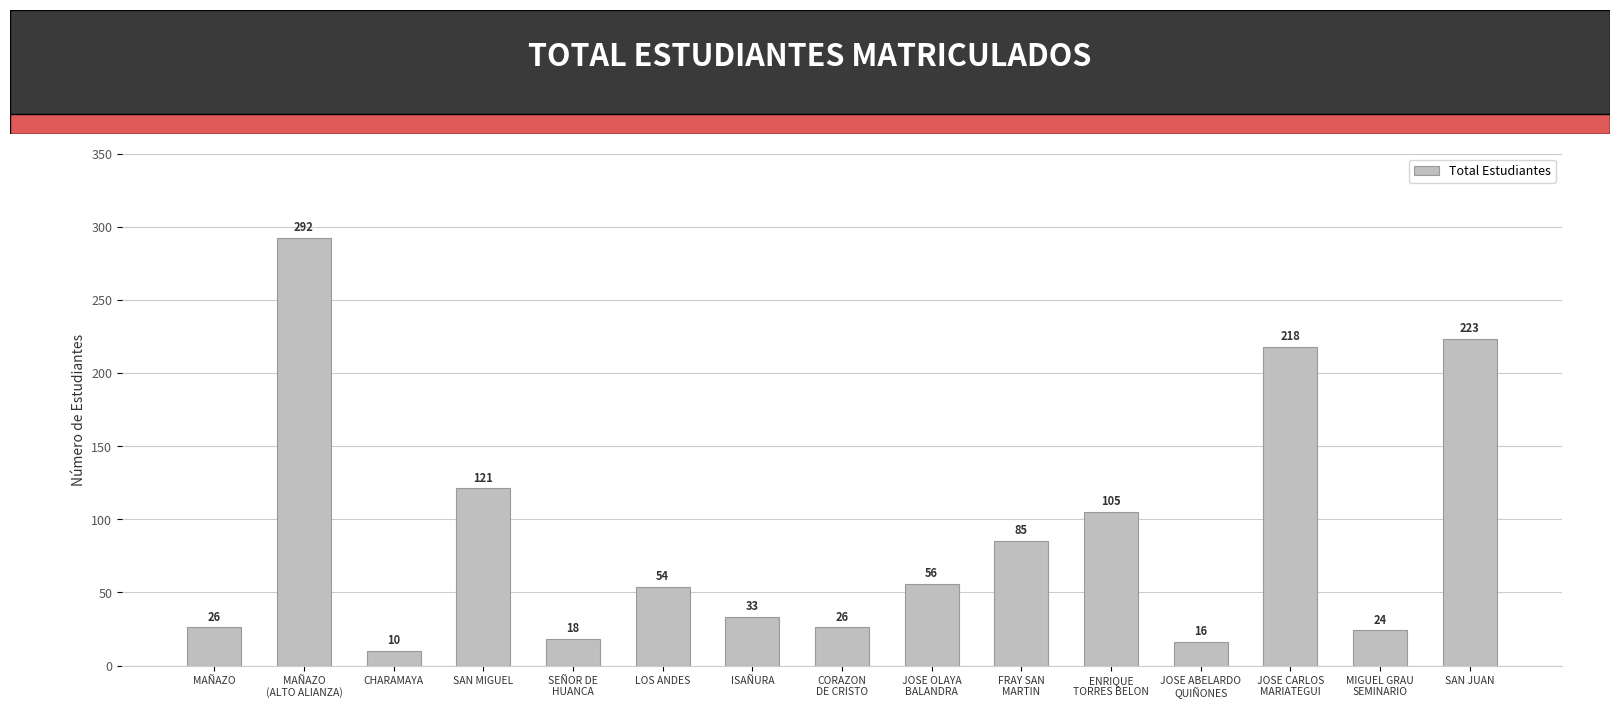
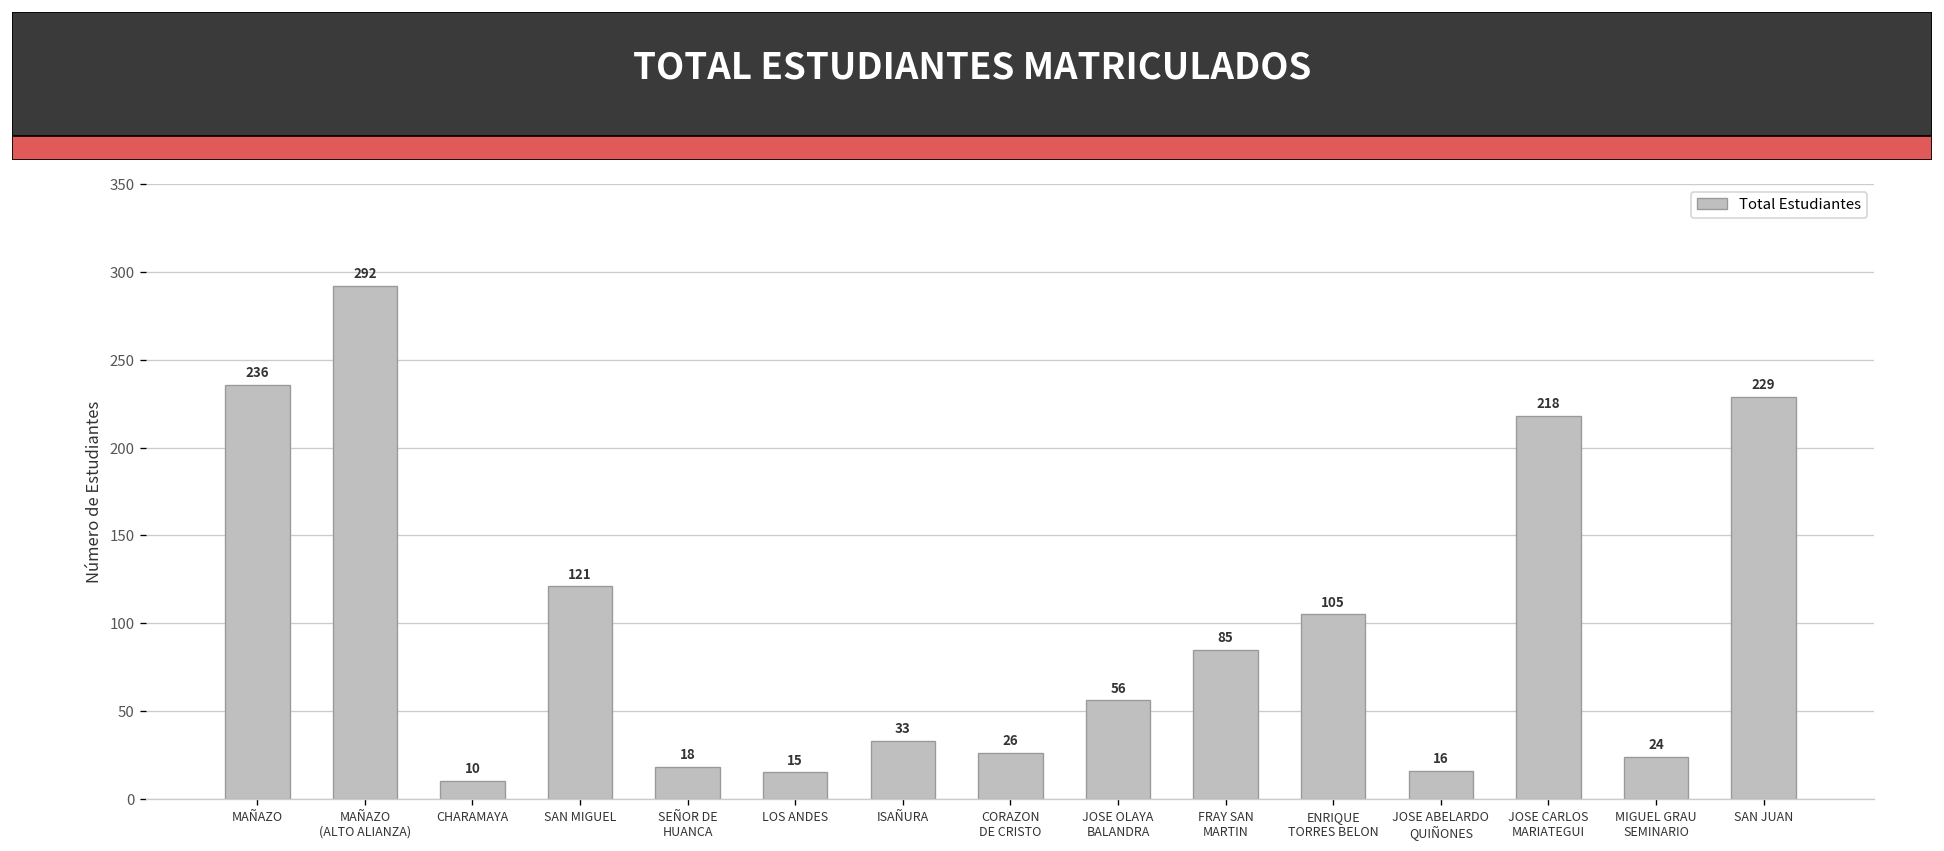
MAÑAZO: 26 -> 236
LOS ANDES: 54 -> 15
SAN JUAN: 223 -> 229
